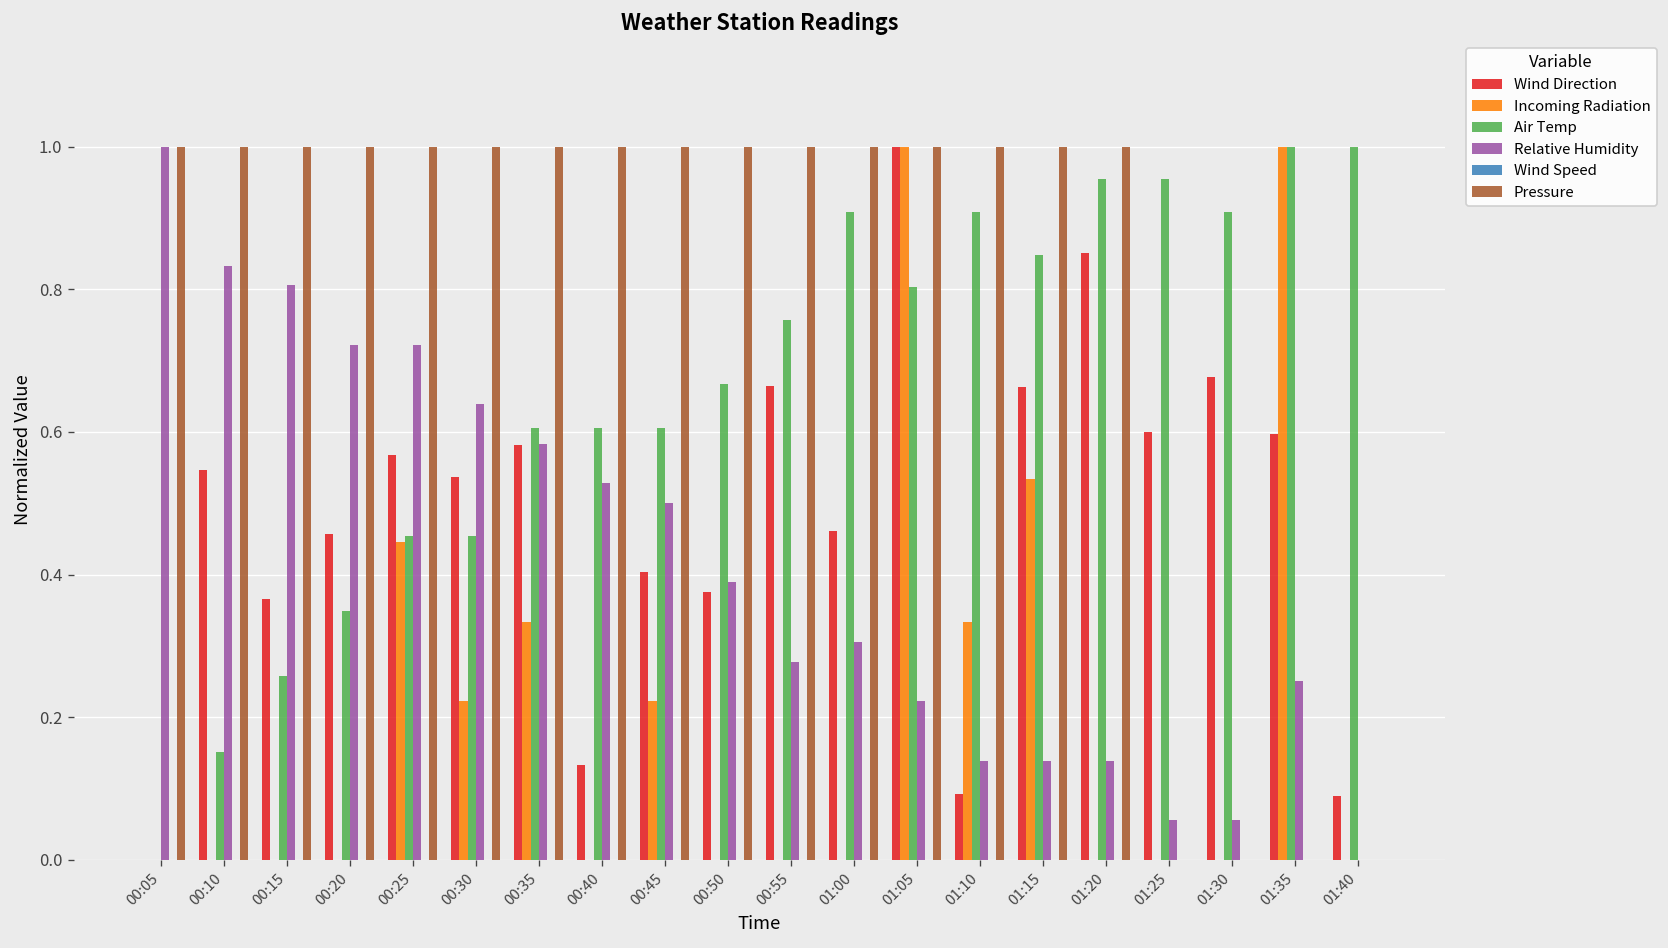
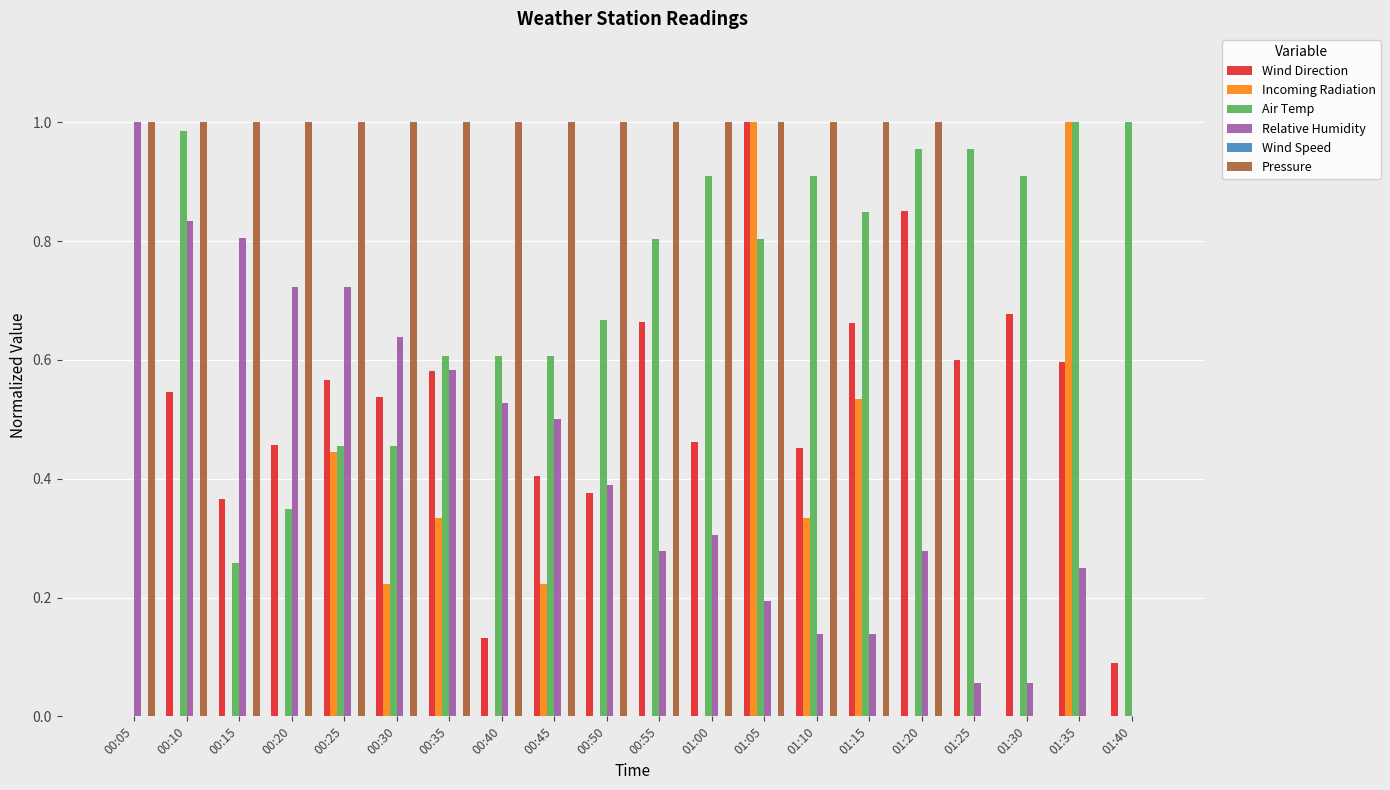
Air Temp, 00:10: 0.15 -> 0.98
Air Temp, 00:55: 0.76 -> 0.80
Relative Humidity, 01:05: 0.22 -> 0.19
Wind Direction, 01:10: 0.09 -> 0.45
Relative Humidity, 01:20: 0.14 -> 0.28
